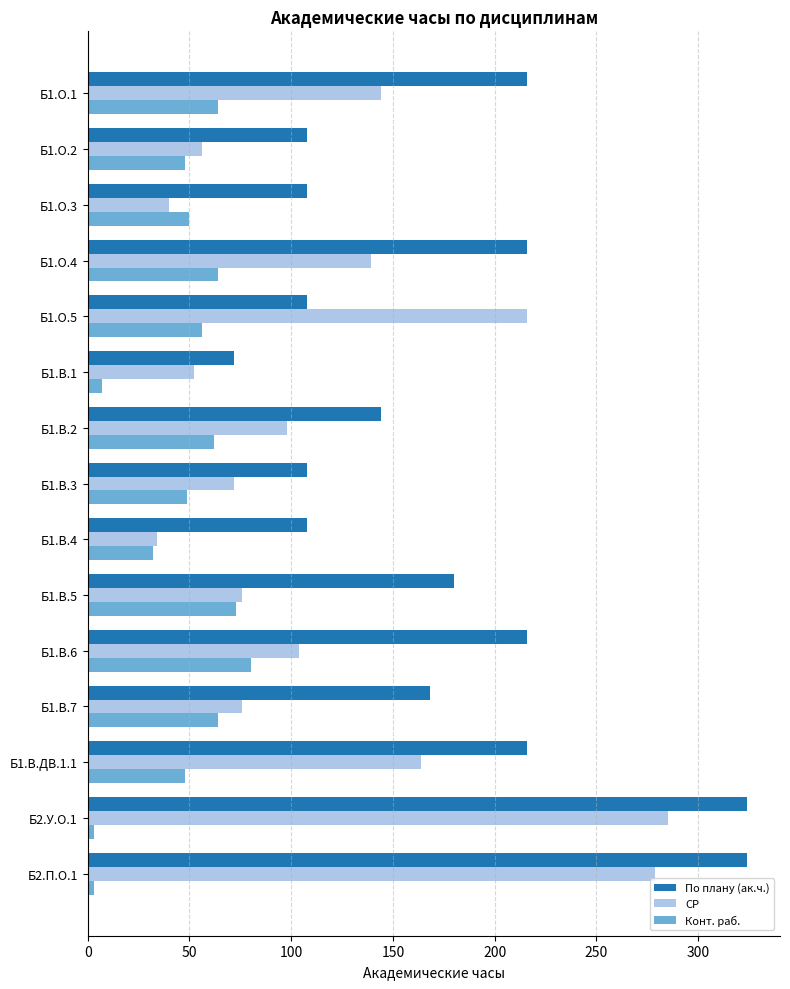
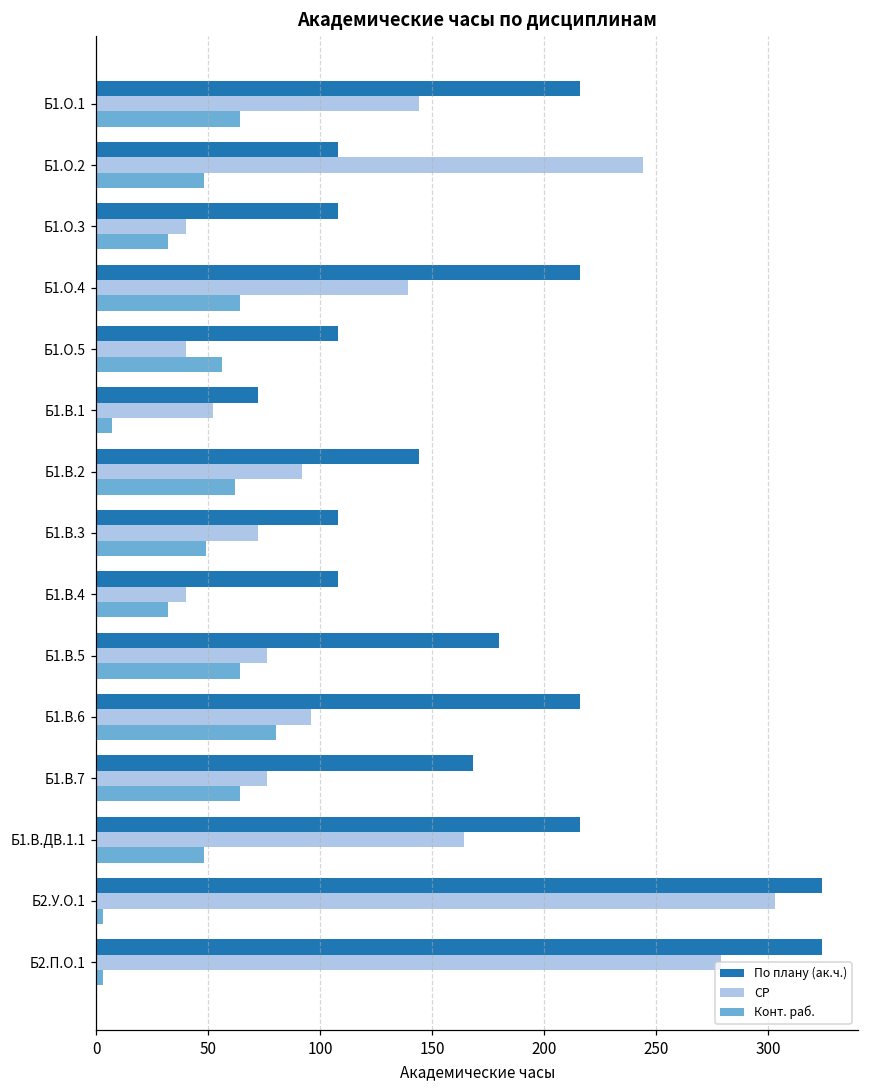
СР, Б1.О.2: 56 -> 244
Конт. раб., Б1.О.3: 50 -> 32
СР, Б1.О.5: 216 -> 40
СР, Б1.В.2: 98 -> 92
СР, Б1.В.4: 34 -> 40
Конт. раб., Б1.В.5: 73 -> 64
СР, Б1.В.6: 104 -> 96
СР, Б2.У.О.1: 285 -> 303
